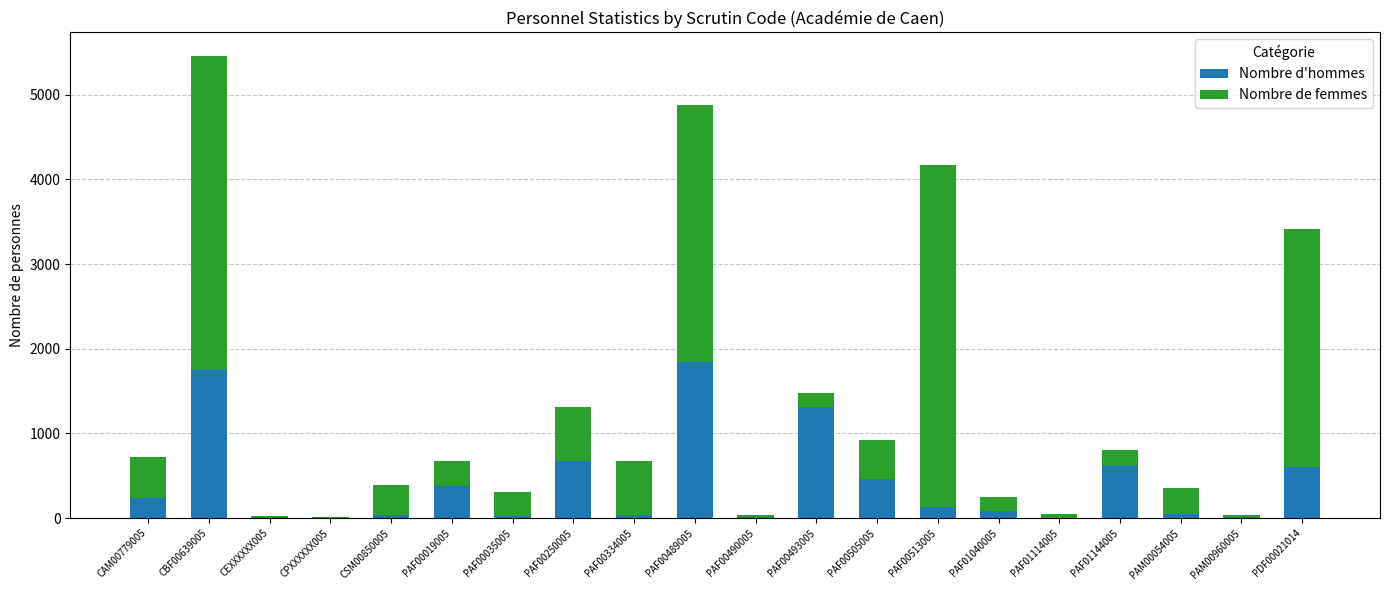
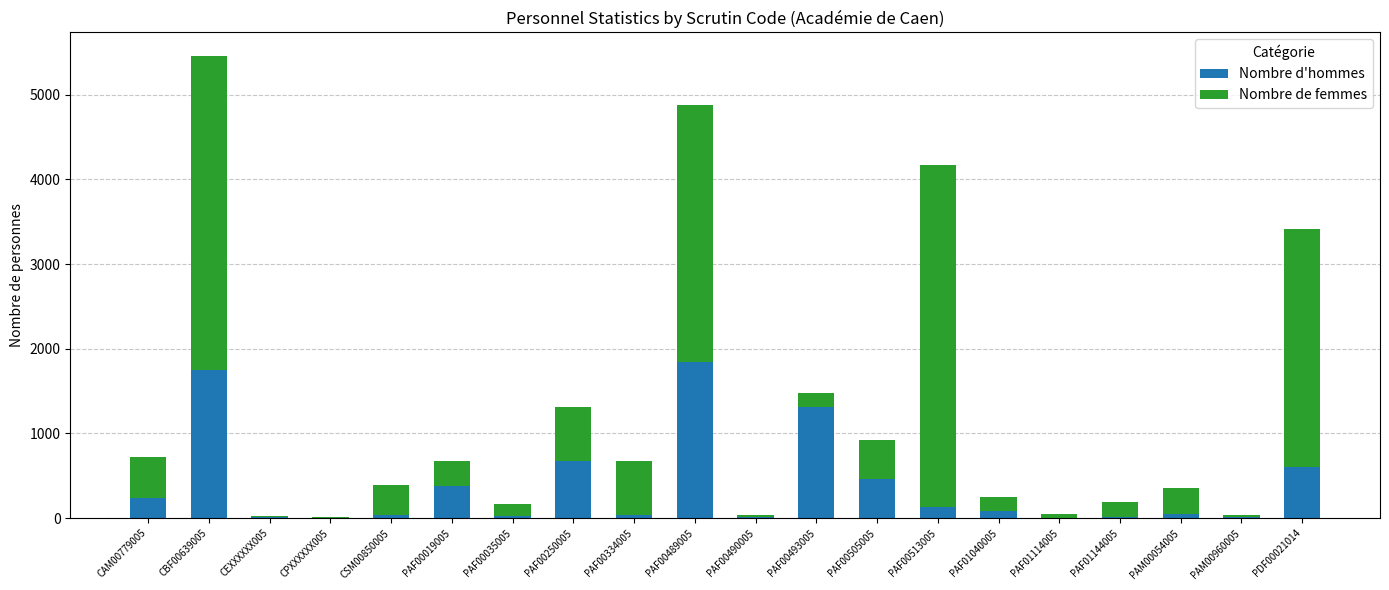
Nombre de femmes, PAF00035005: 300 -> 100
Nombre d'hommes, PAF01144005: 600 -> 0
